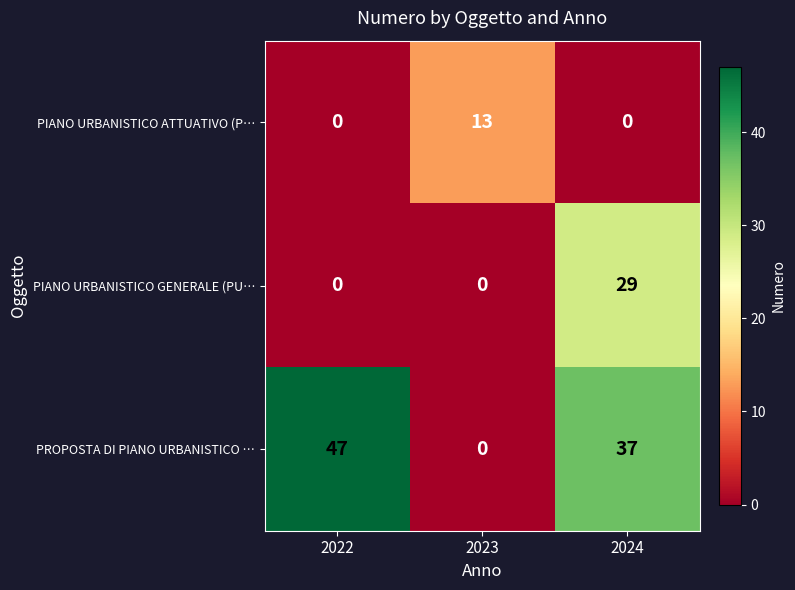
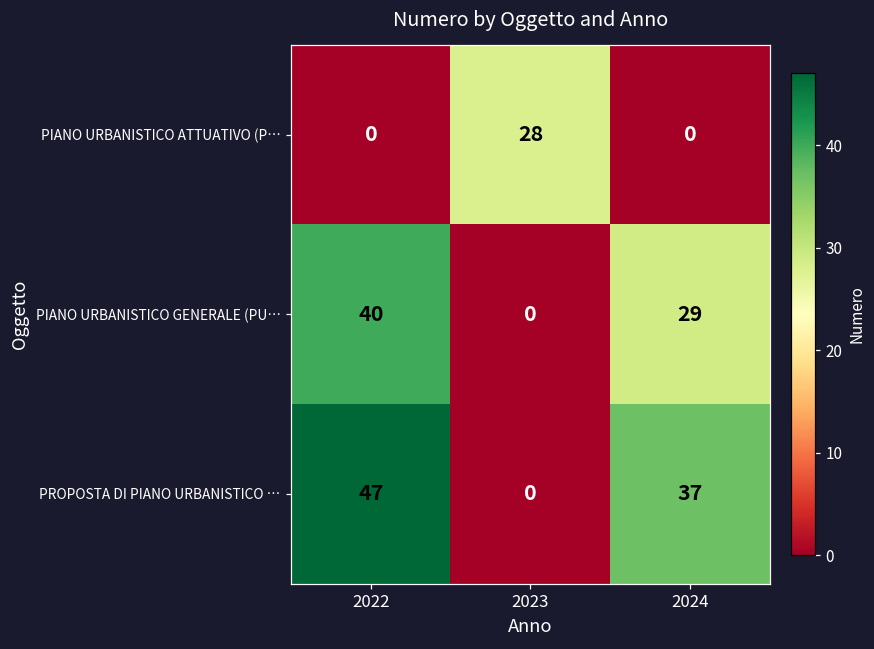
PIANO URBANISTICO ATTUATIVO (P…, 2023: 13 -> 28
PIANO URBANISTICO GENERALE (PU…, 2022: 0 -> 40
